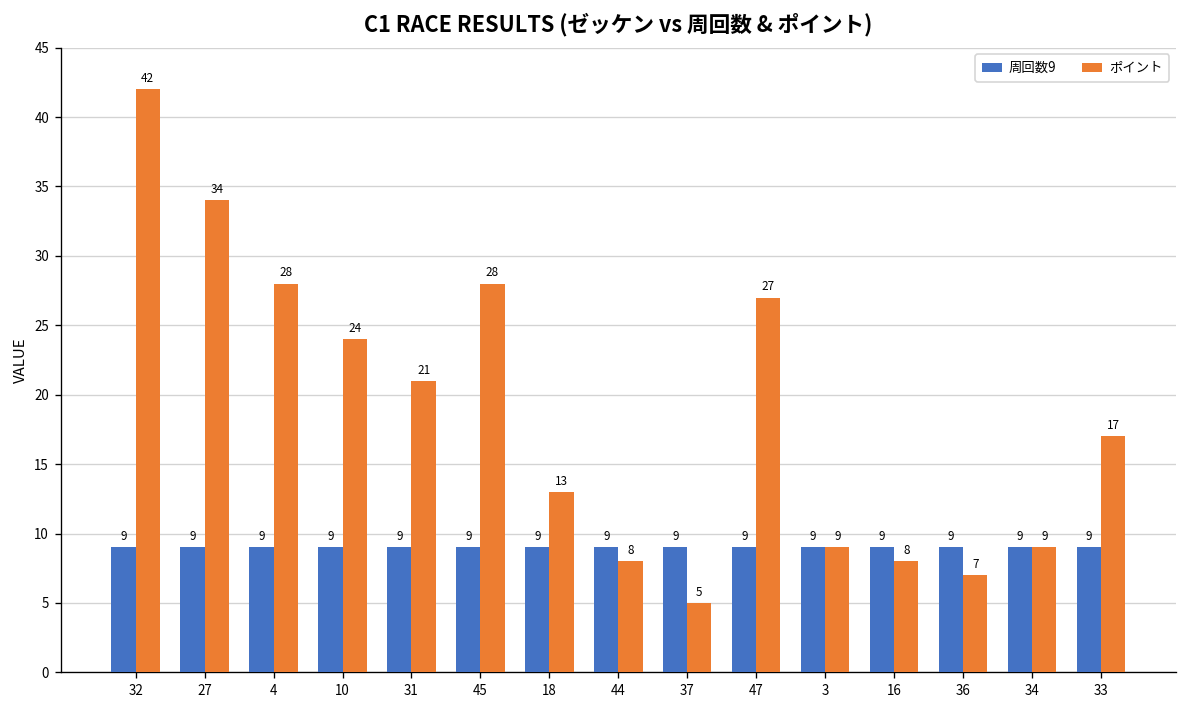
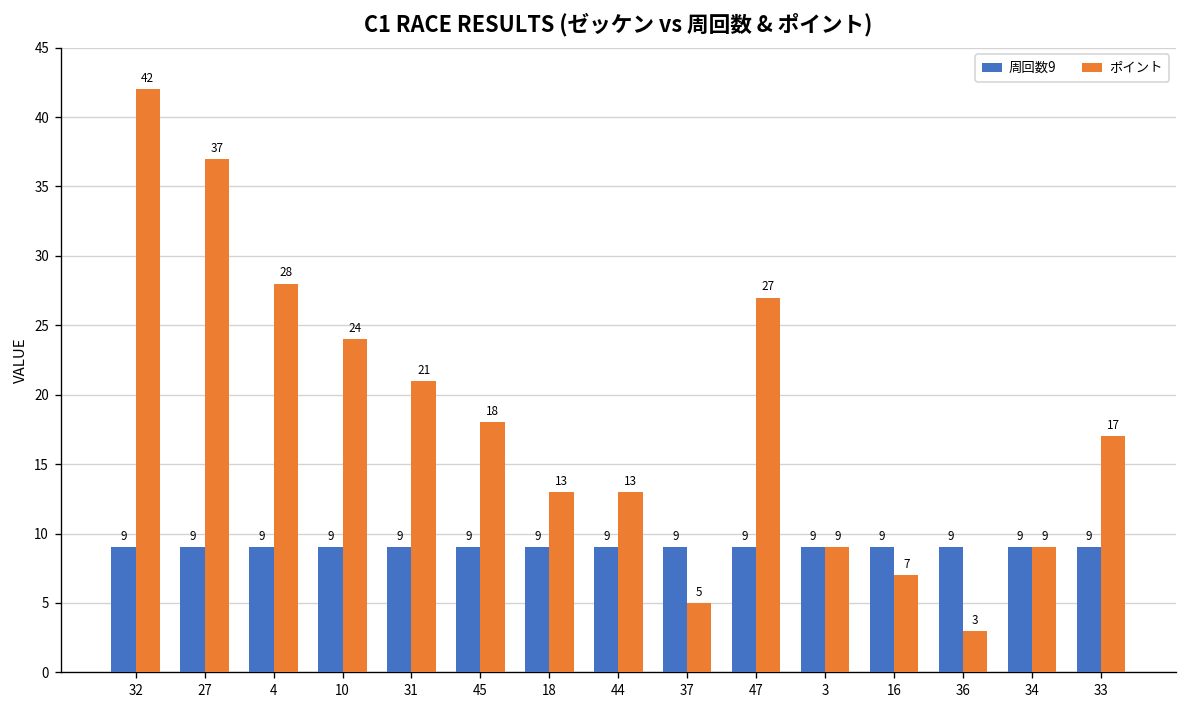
ポイント, 27: 34 -> 37
ポイント, 45: 28 -> 18
ポイント, 44: 8 -> 13
ポイント, 16: 8 -> 7
ポイント, 36: 7 -> 3
